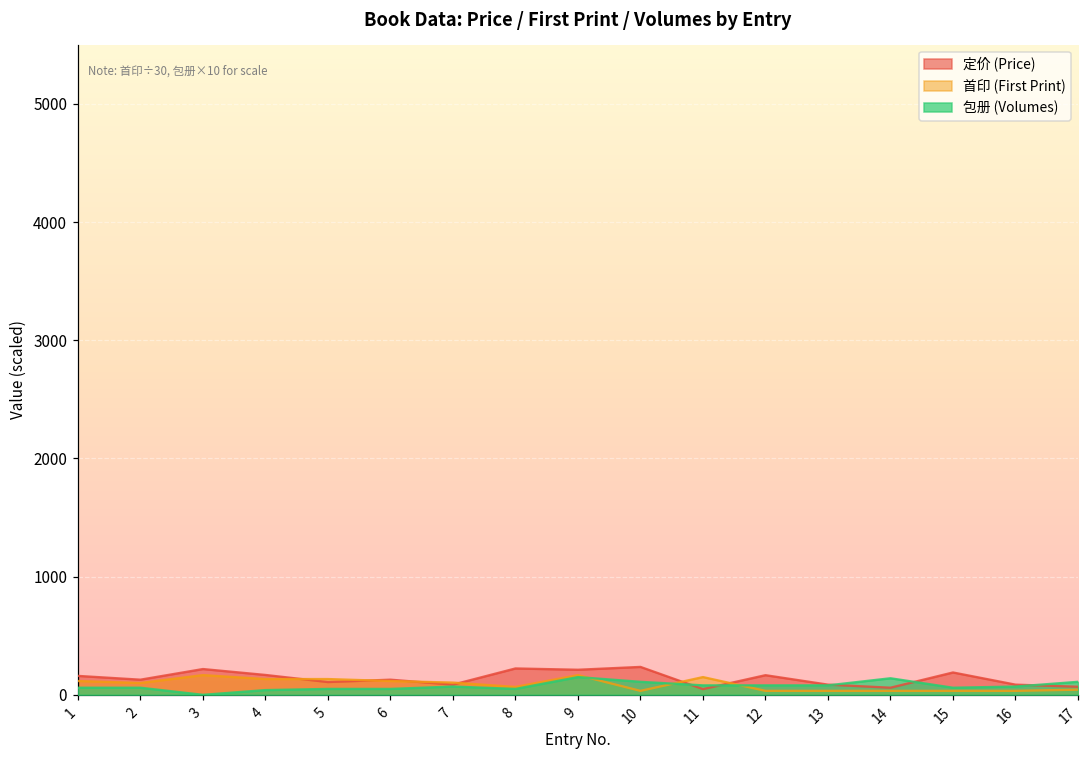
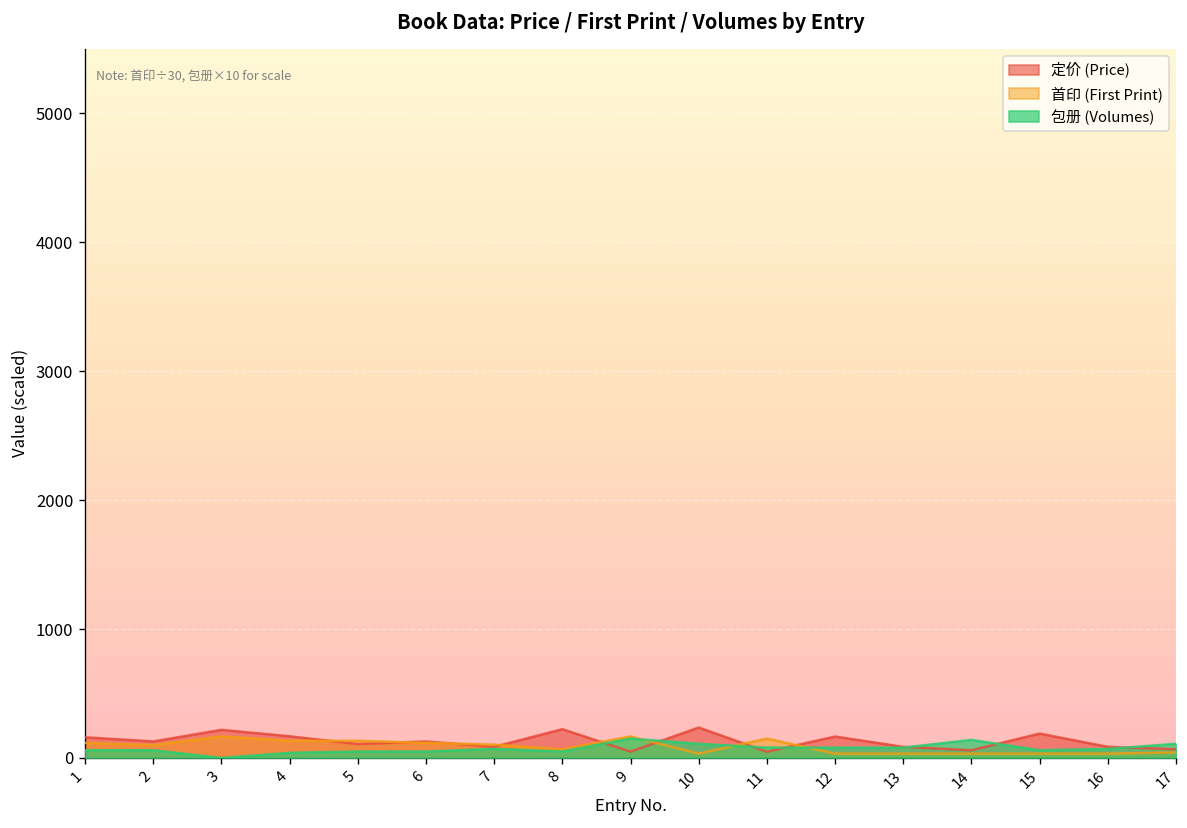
定价 (Price), 9: 210 -> 50
